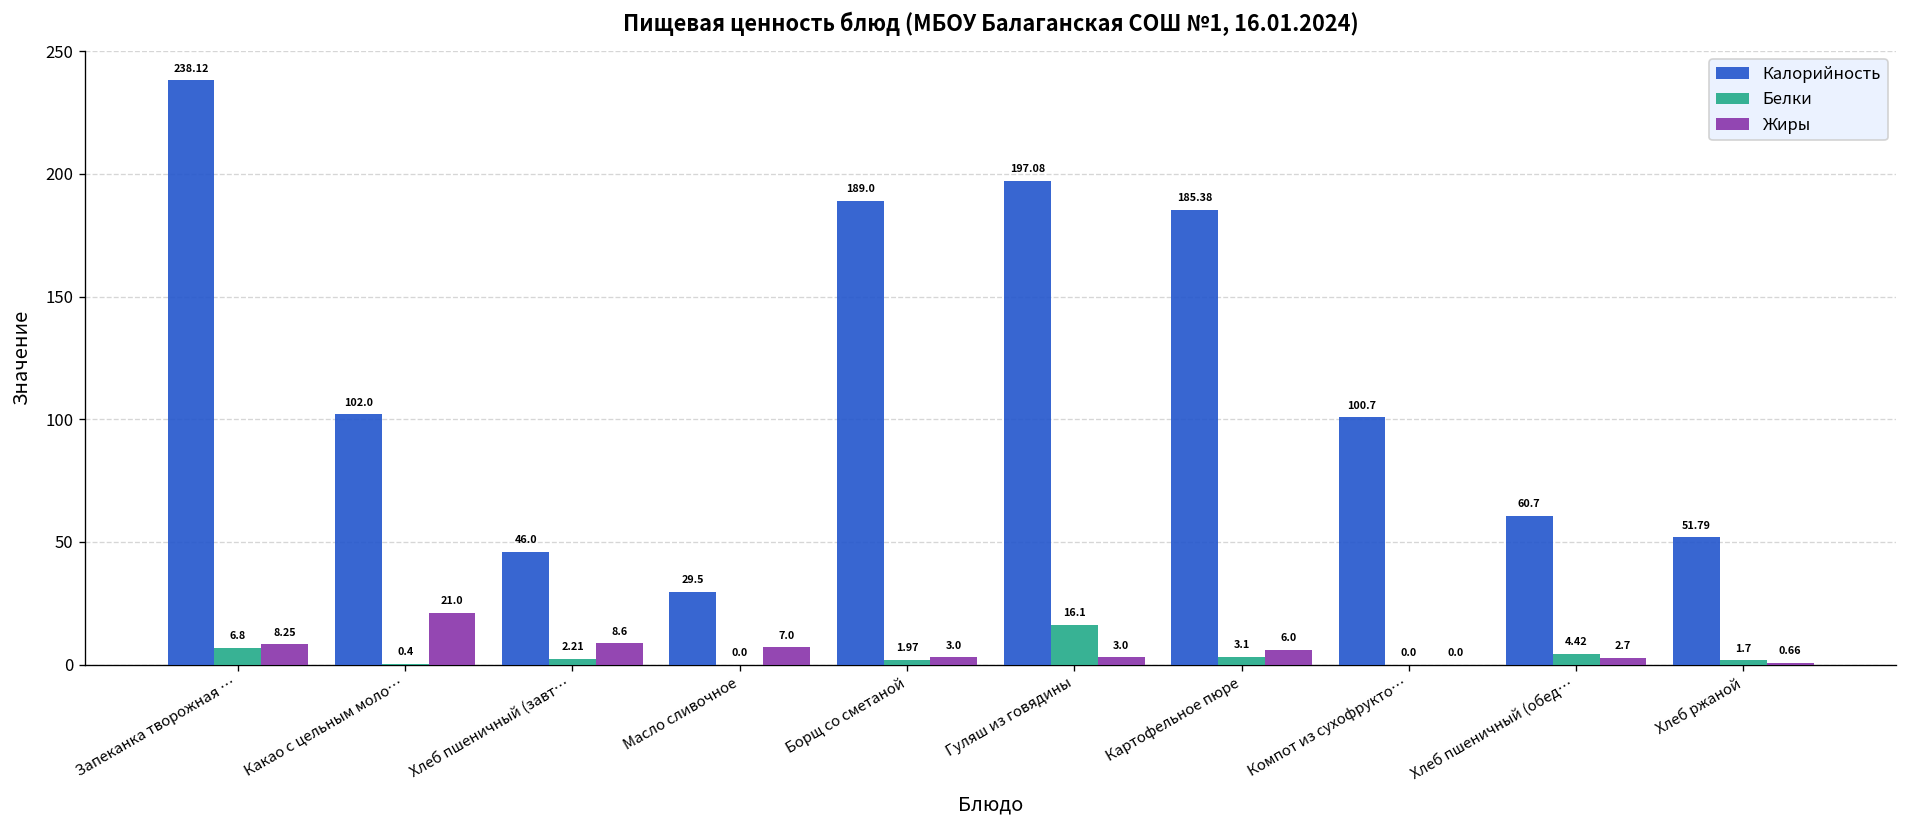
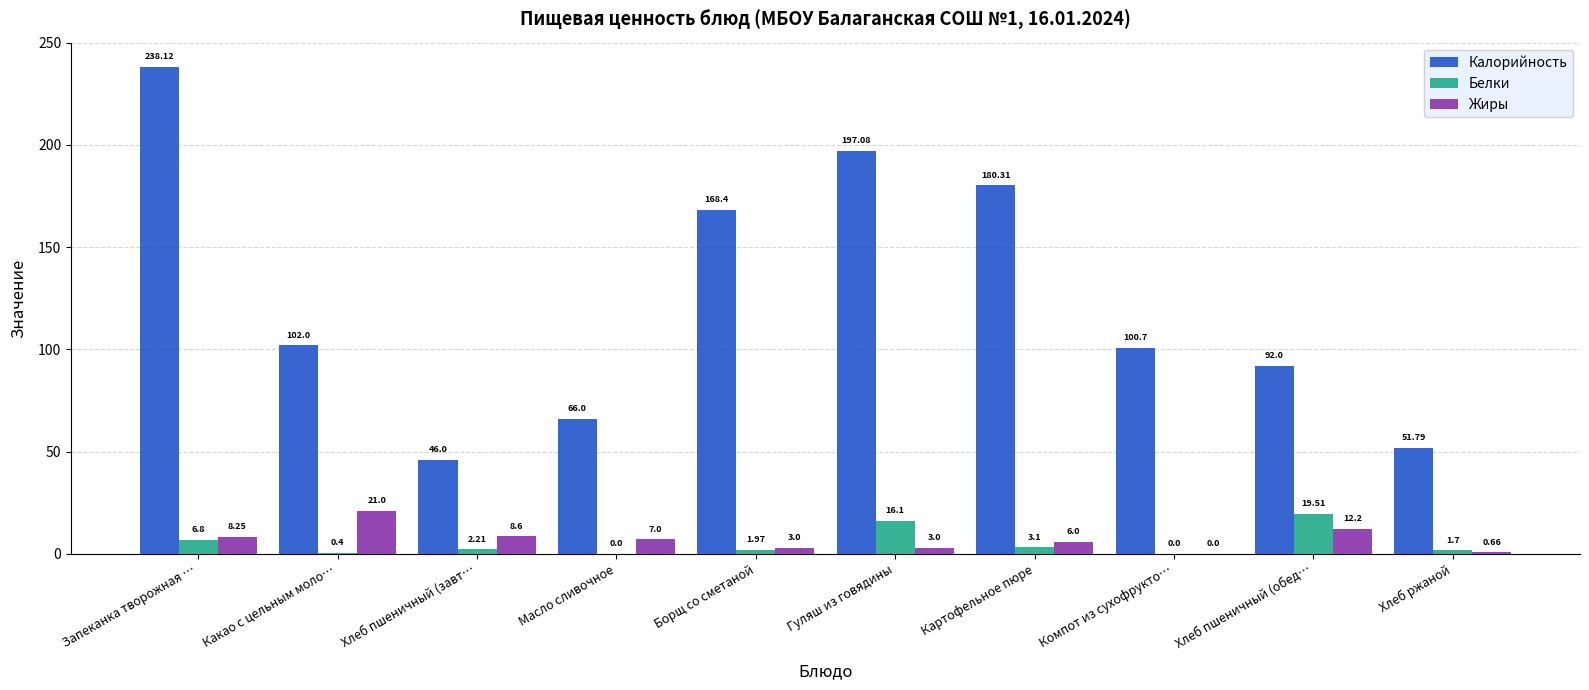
Калорийность, Масло сливочное: 29.5 -> 66.0
Калорийность, Борщ со сметаной: 189.0 -> 168.4
Калорийность, Картофельное пюре: 185.38 -> 180.31
Калорийность, Хлеб пшеничный (обед…: 60.7 -> 92.0
Белки, Хлеб пшеничный (обед…: 4.42 -> 19.51
Жиры, Хлеб пшеничный (обед…: 2.7 -> 12.2
